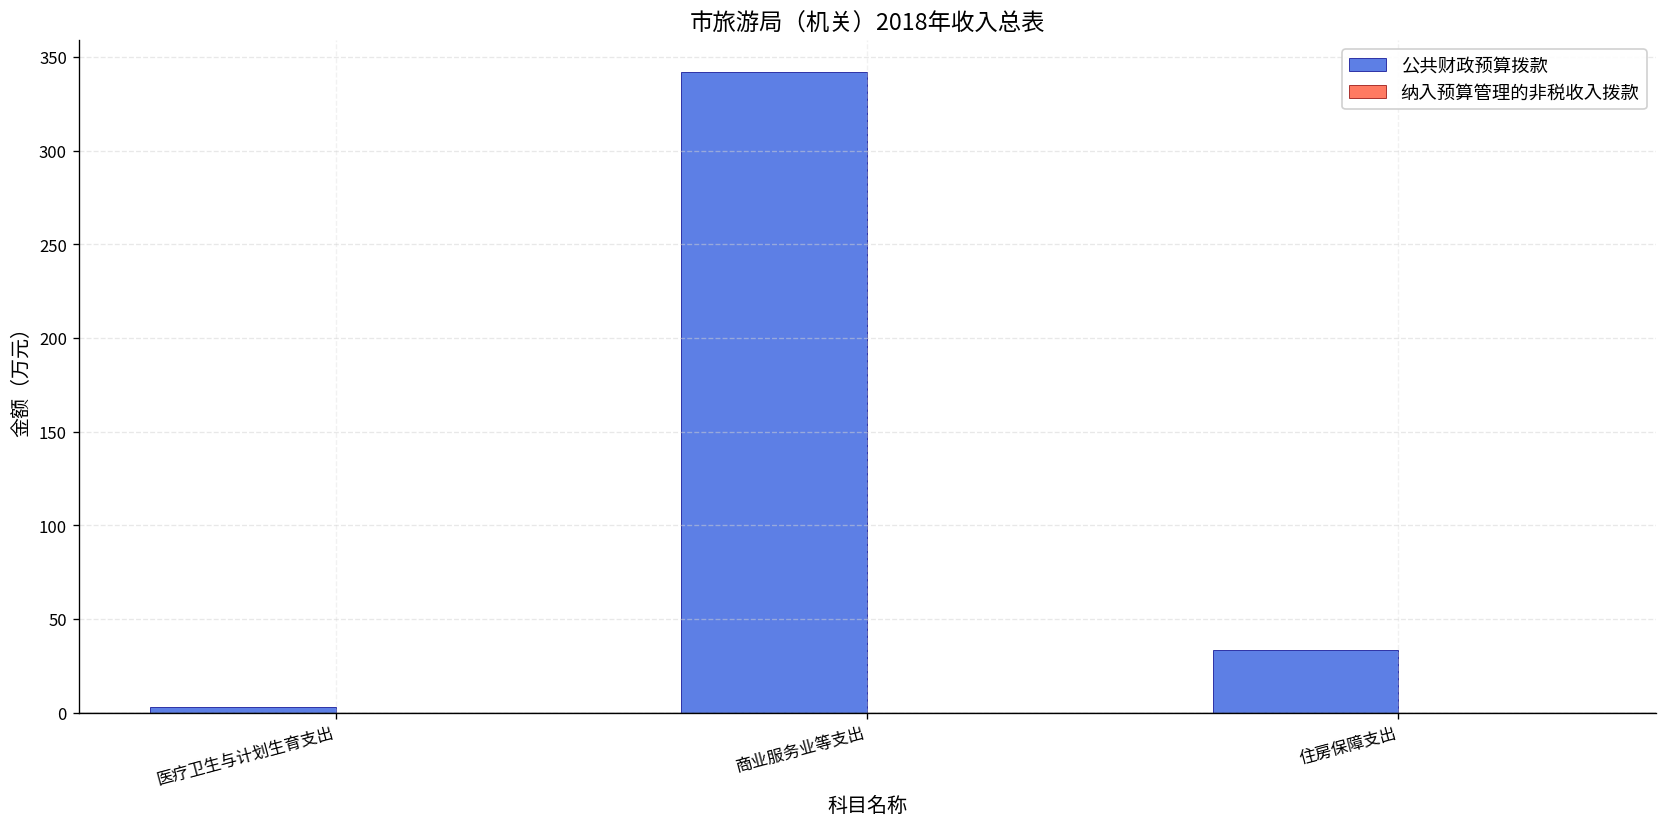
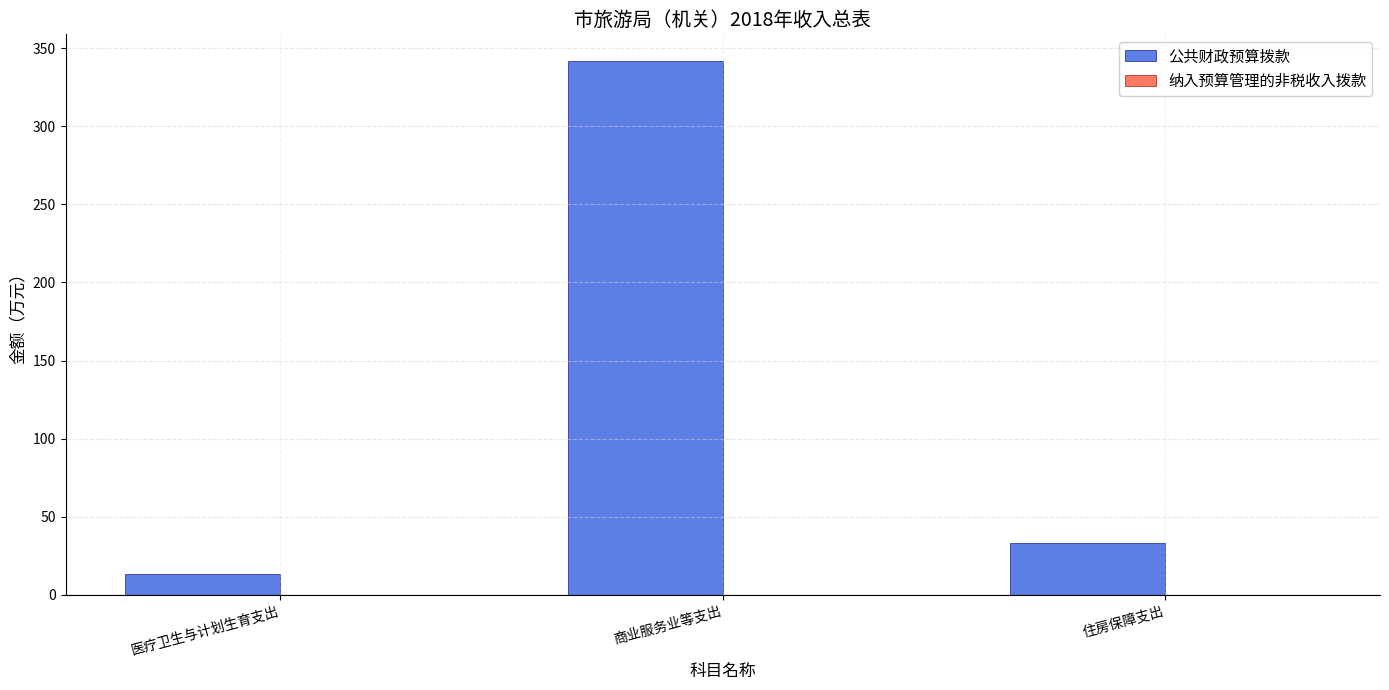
公共财政预算拨款, 医疗卫生与计划生育支出: 3 -> 13
